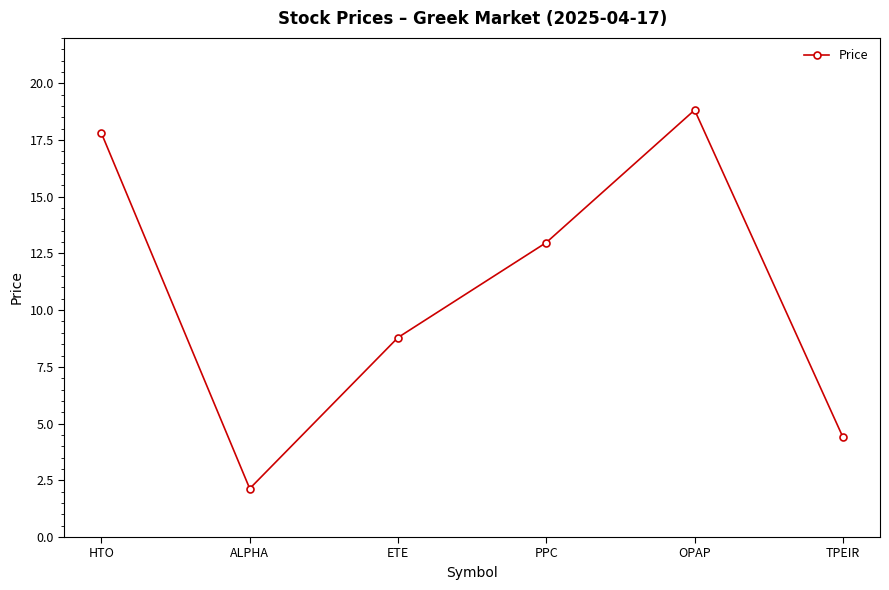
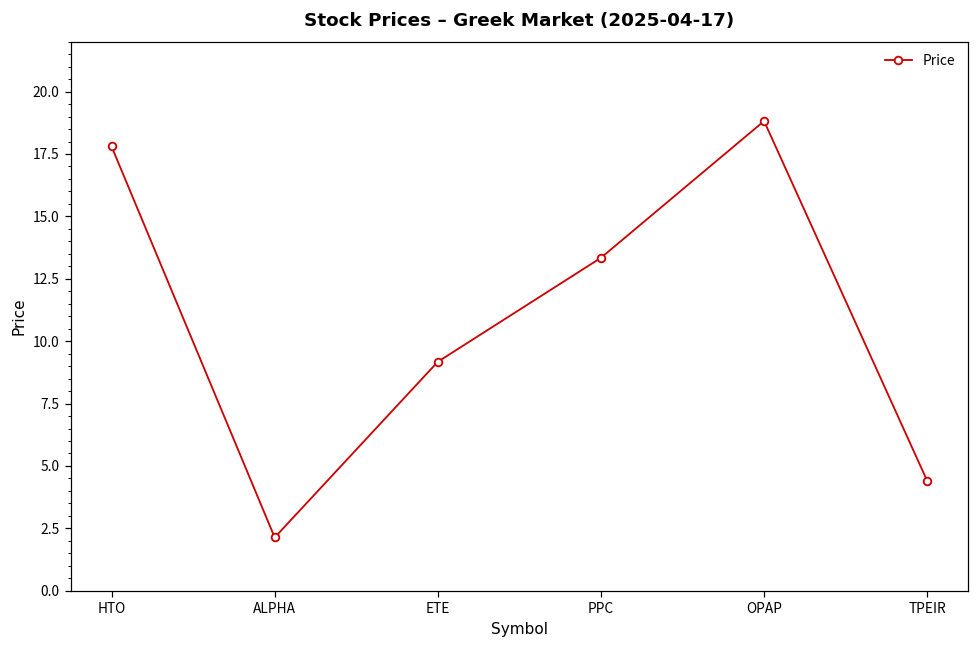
ETE: 8.8 -> 9.2
PPC: 13.0 -> 13.3
